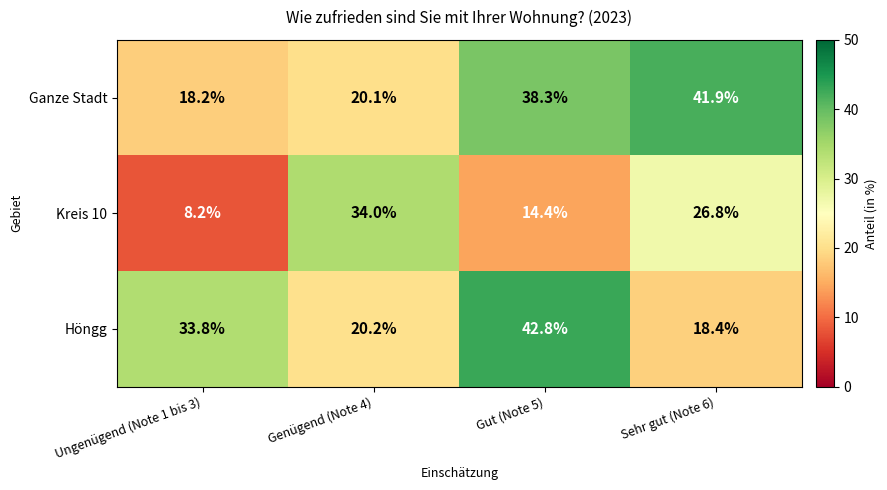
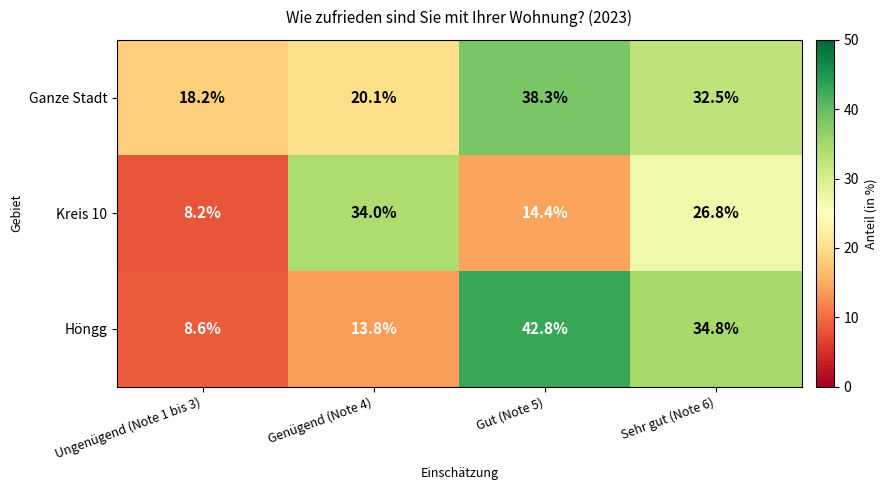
Ganze Stadt, Sehr gut (Note 6): 41.9% -> 32.5%
Höngg, Ungenügend (Note 1 bis 3): 33.8% -> 8.6%
Höngg, Genügend (Note 4): 20.2% -> 13.8%
Höngg, Sehr gut (Note 6): 18.4% -> 34.8%
